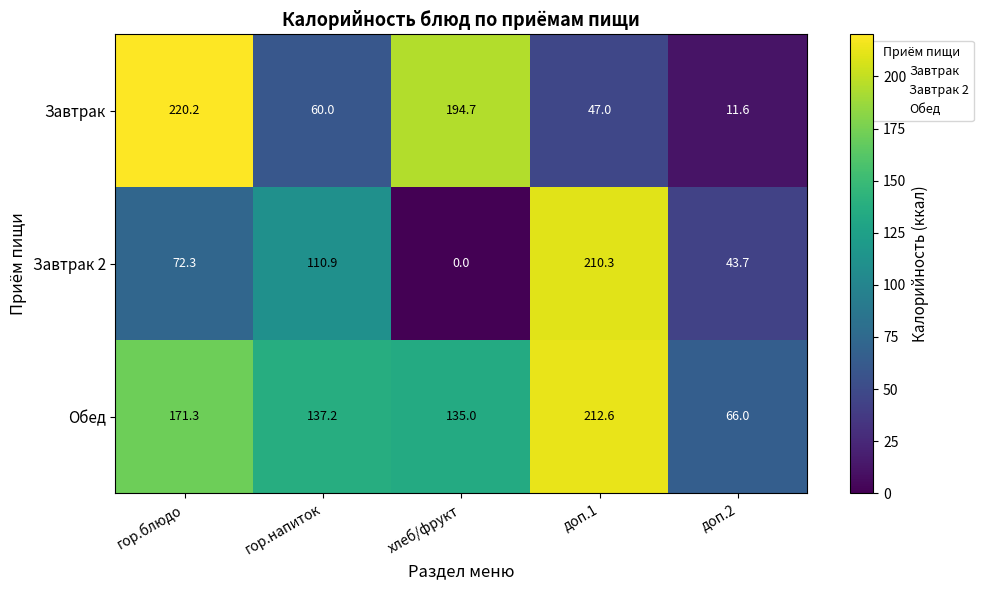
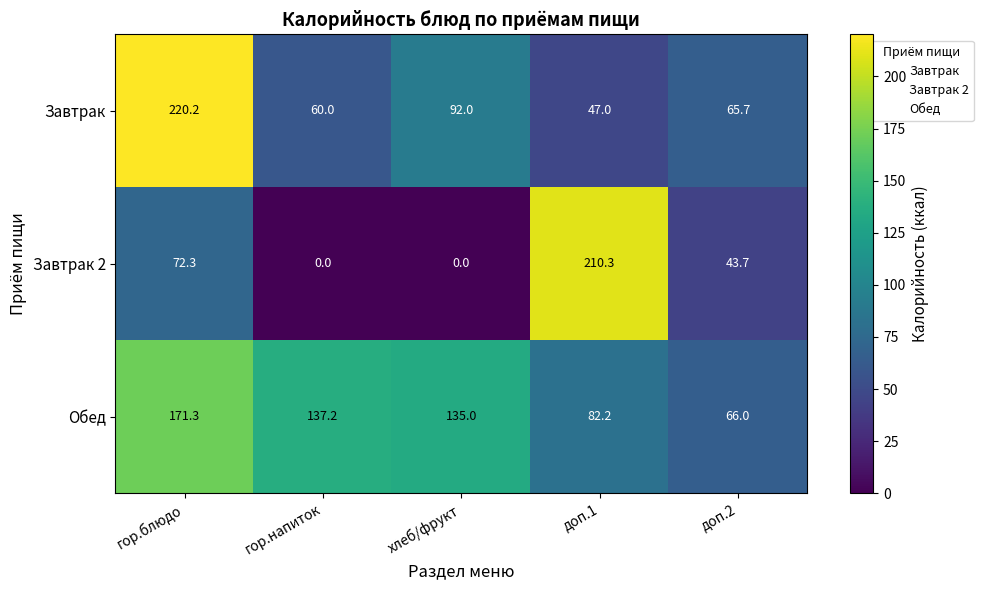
Завтрак, хлеб/фрукт: 194.7 -> 92.0
Завтрак, доп.2: 11.6 -> 65.7
Завтрак 2, гор.напиток: 110.9 -> 0.0
Обед, доп.1: 212.6 -> 82.2
